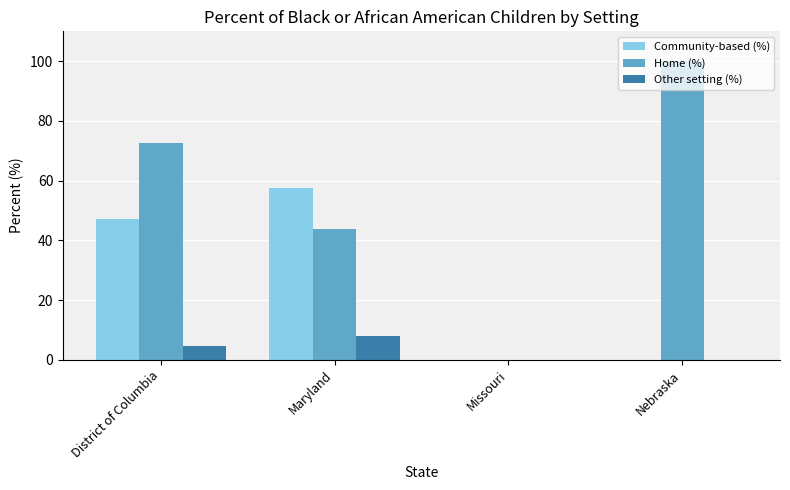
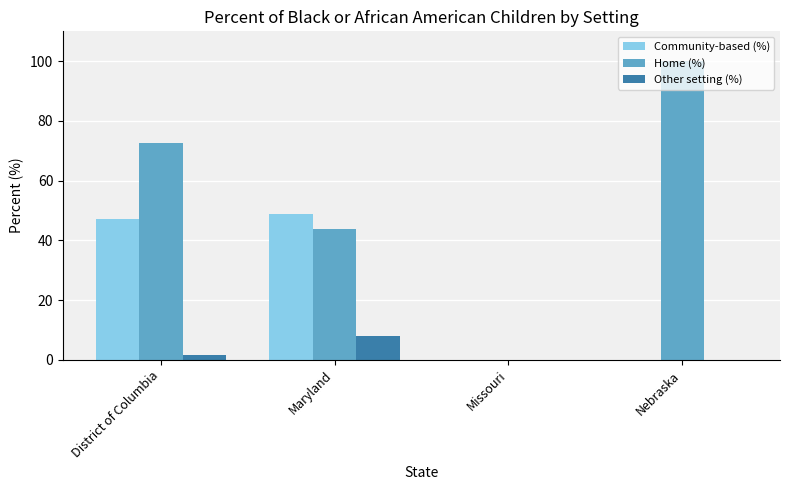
Other setting (%), District of Columbia: 5 -> 1
Community-based (%), Maryland: 57 -> 49
